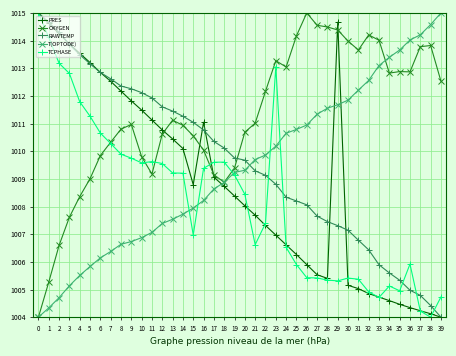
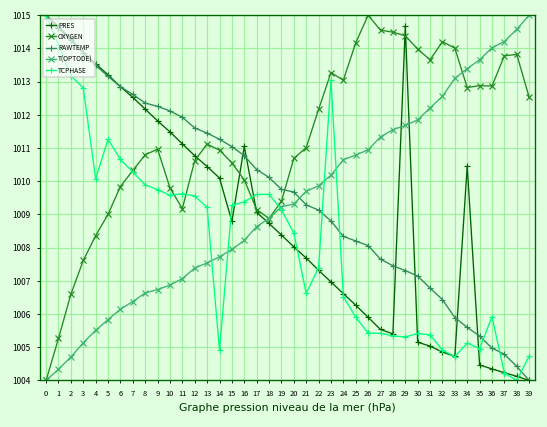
TCPHASE, 4: 1011.8 -> 1010.1
TCPHASE, 14: 1009.2 -> 1004.9
TCPHASE, 15: 1007.0 -> 1009.3
PRES, 34: 1004.6 -> 1010.5
